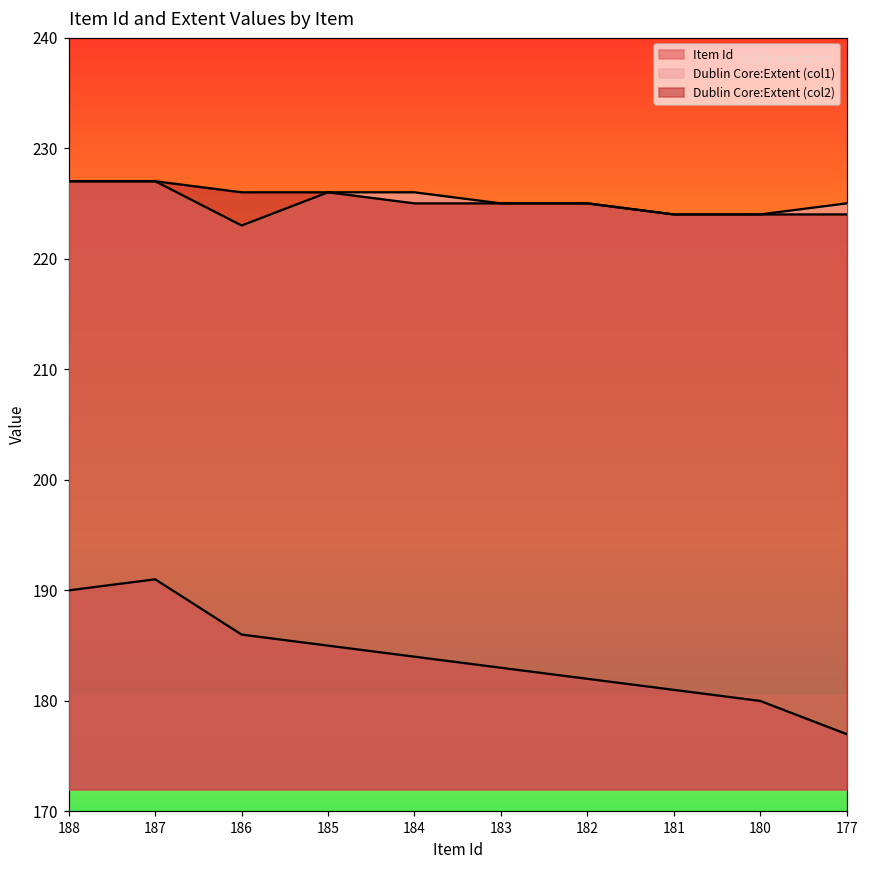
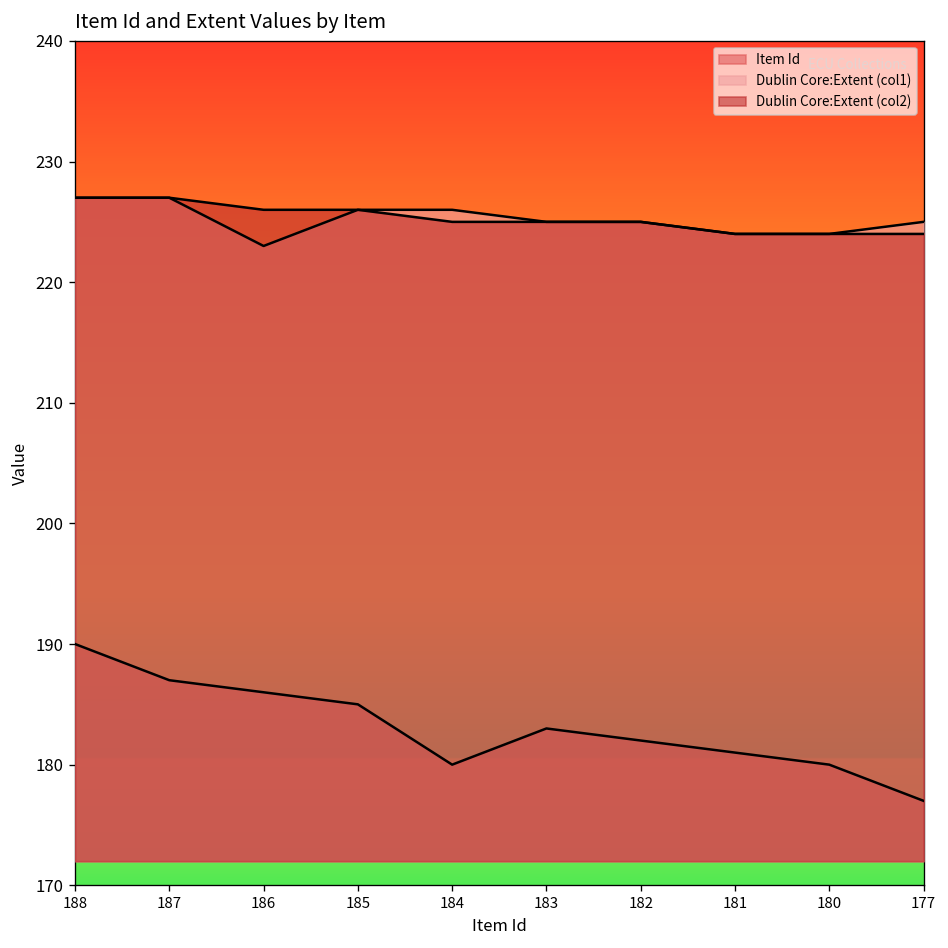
Item Id, 187: 191 -> 187
Item Id, 184: 184 -> 180
